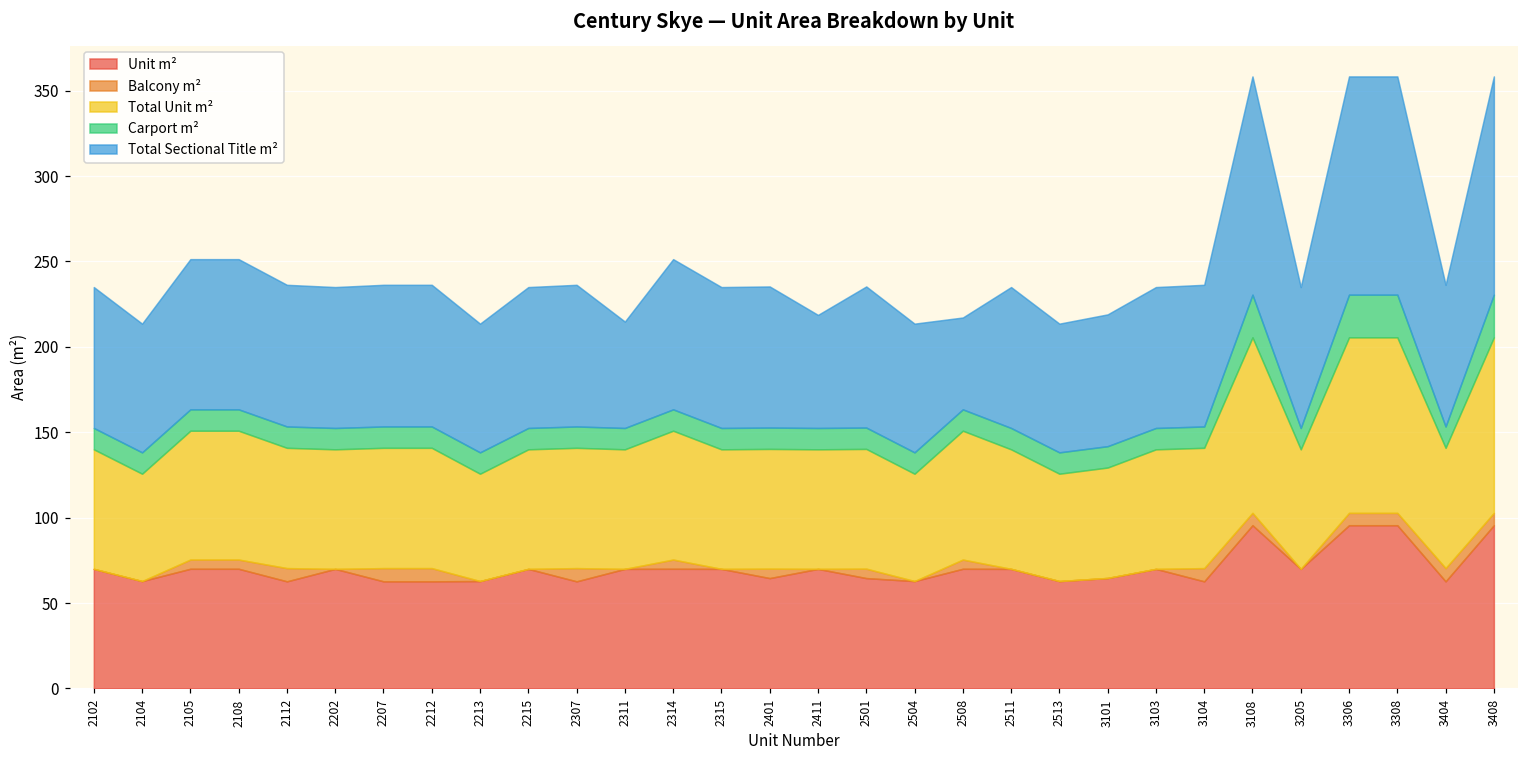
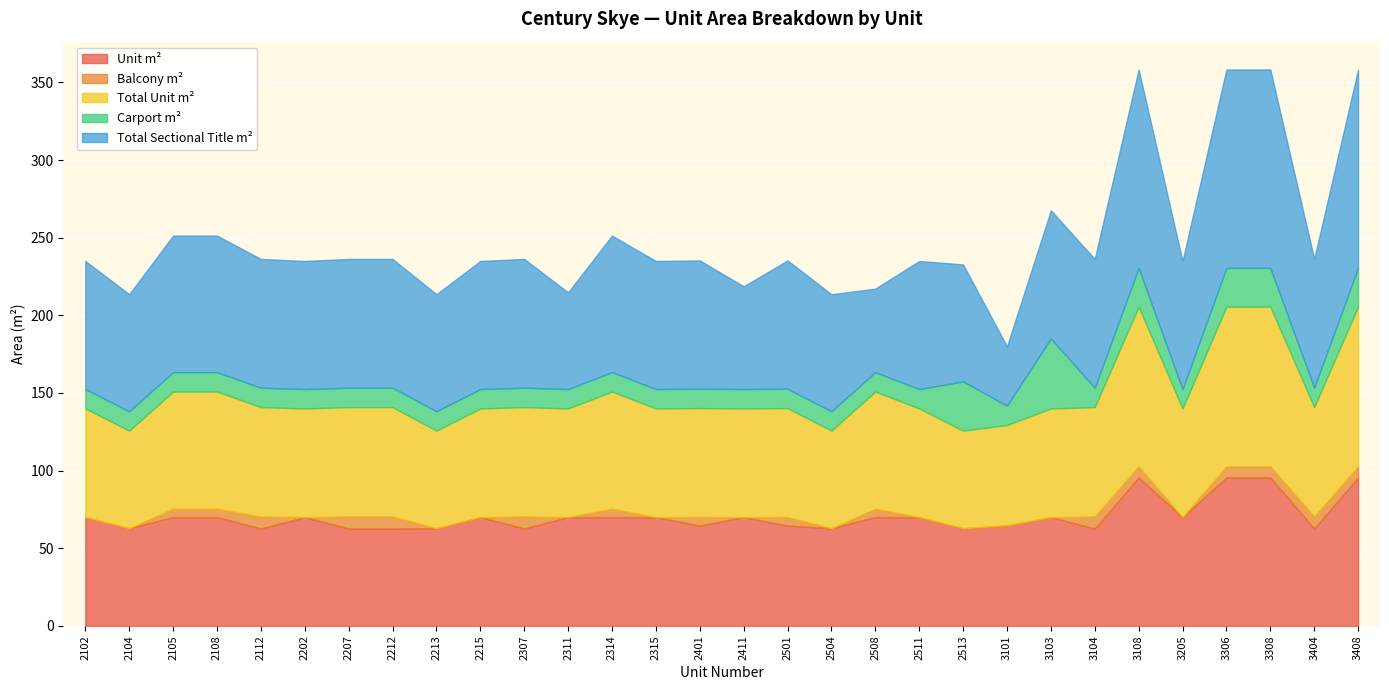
Carport m², 2513: 13 -> 32
Total Sectional Title m², 3101: 77 -> 38
Carport m², 3103: 13 -> 45
